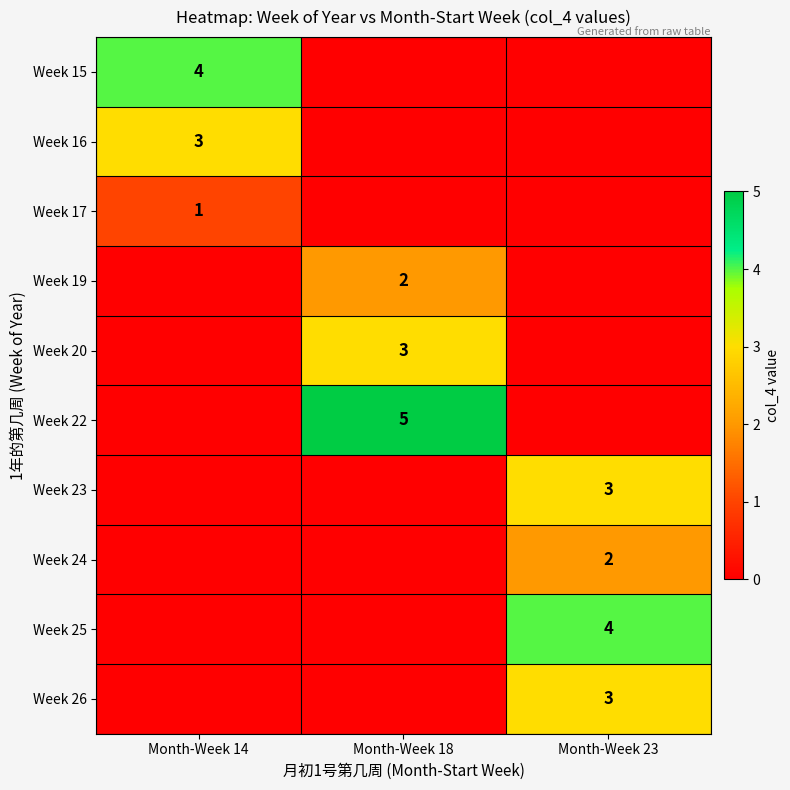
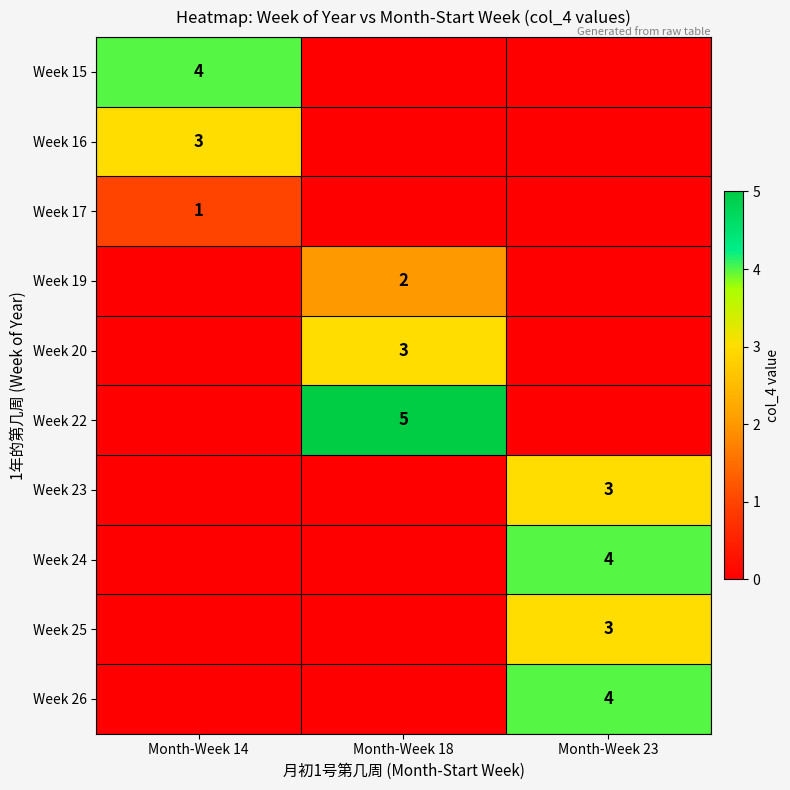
Week 24, Month-Week 23: 2 -> 4
Week 25, Month-Week 23: 4 -> 3
Week 26, Month-Week 23: 3 -> 4
